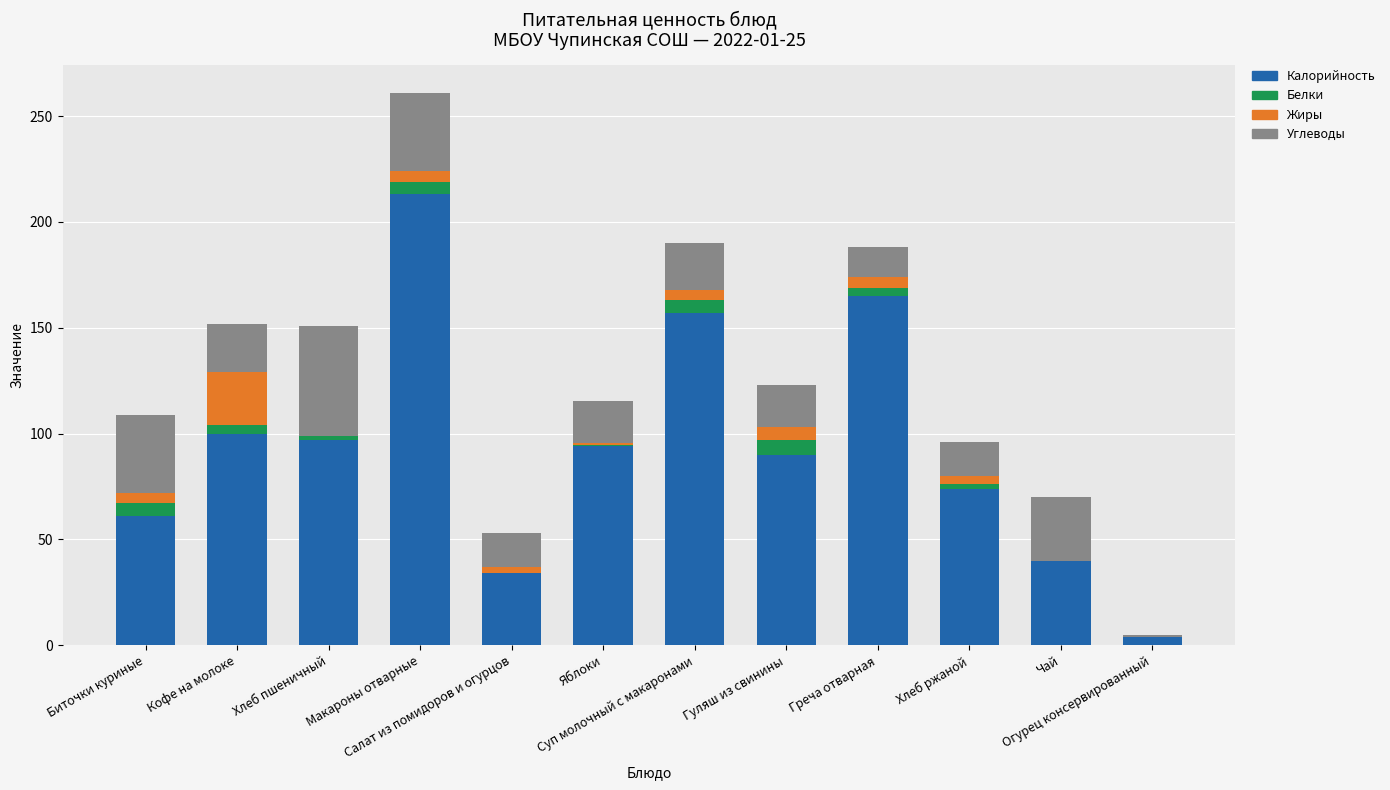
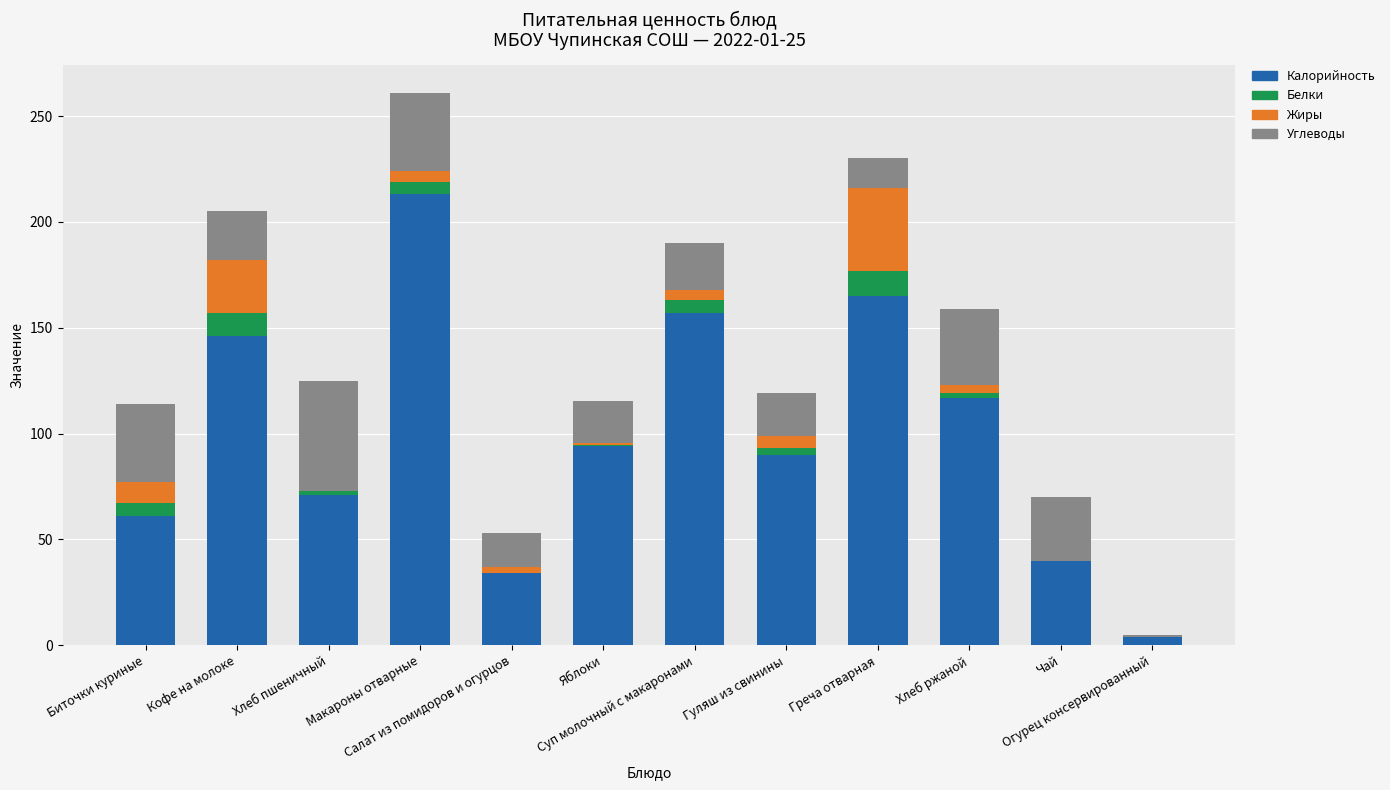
Жиры, Биточки куриные: 5 -> 10
Калорийность, Кофе на молоке: 100 -> 146
Белки, Кофе на молоке: 4 -> 11
Калорийность, Хлеб пшеничный: 97 -> 71
Белки, Гуляш из свинины: 7 -> 3
Белки, Греча отварная: 4 -> 12
Жиры, Греча отварная: 5 -> 39
Калорийность, Хлеб ржаной: 74 -> 117
Углеводы, Хлеб ржаной: 16 -> 36
